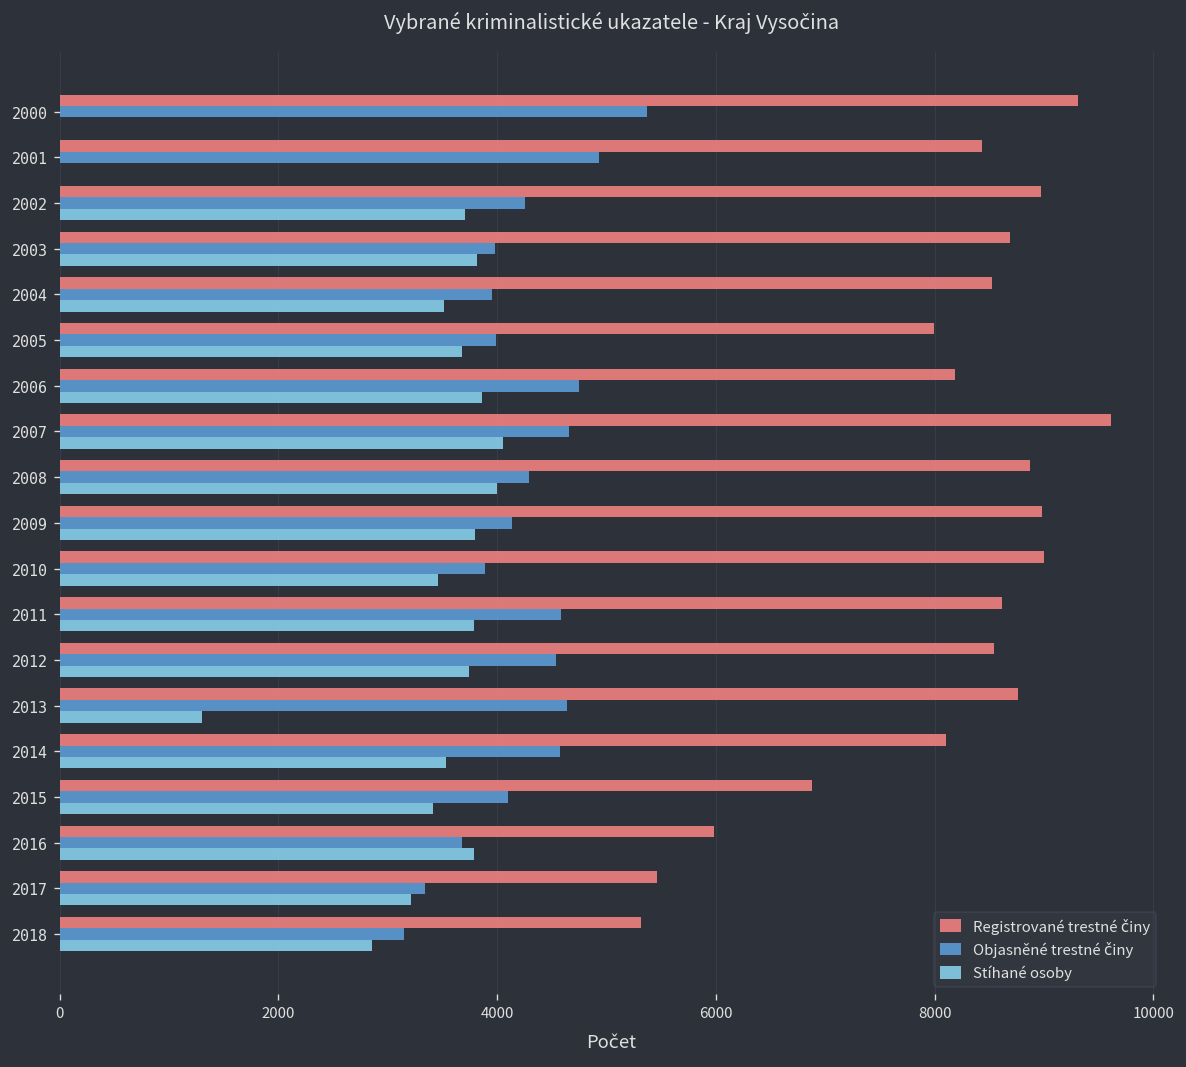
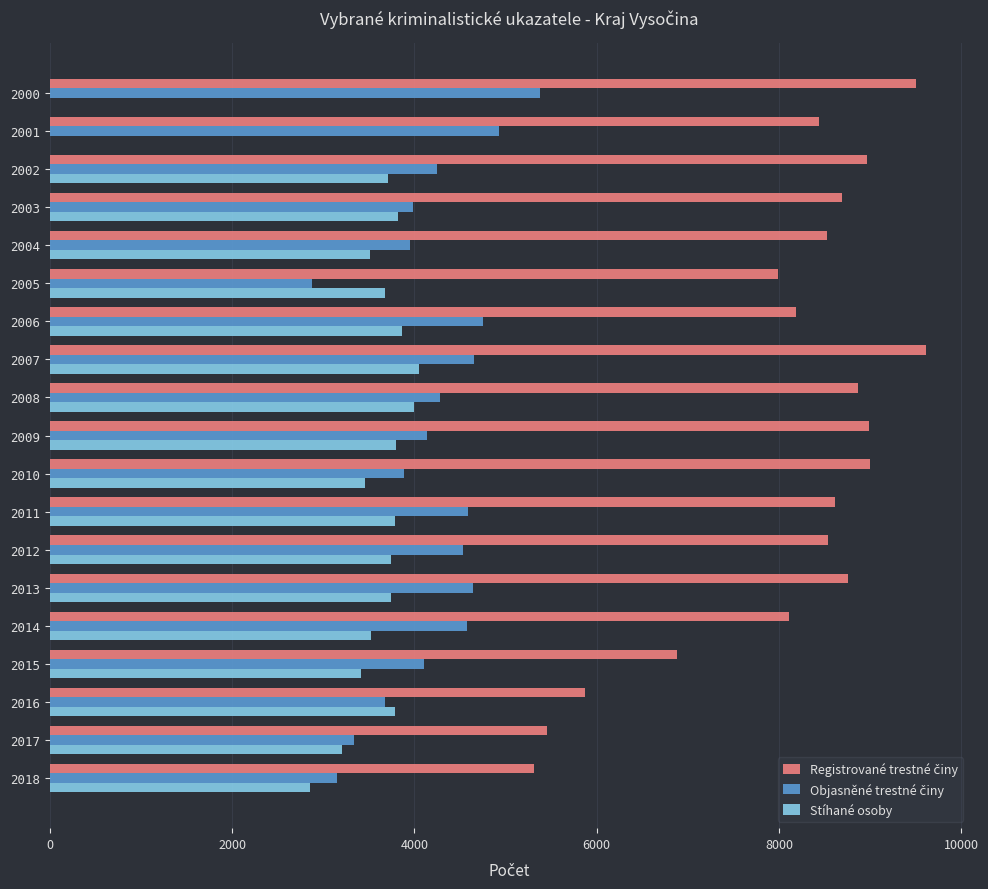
Registrované trestné činy, 2000: 9300 -> 9500
Objasněné trestné činy, 2005: 4000 -> 2900
Stíhané osoby, 2013: 1300 -> 3700
Registrované trestné činy, 2016: 6000 -> 5900
